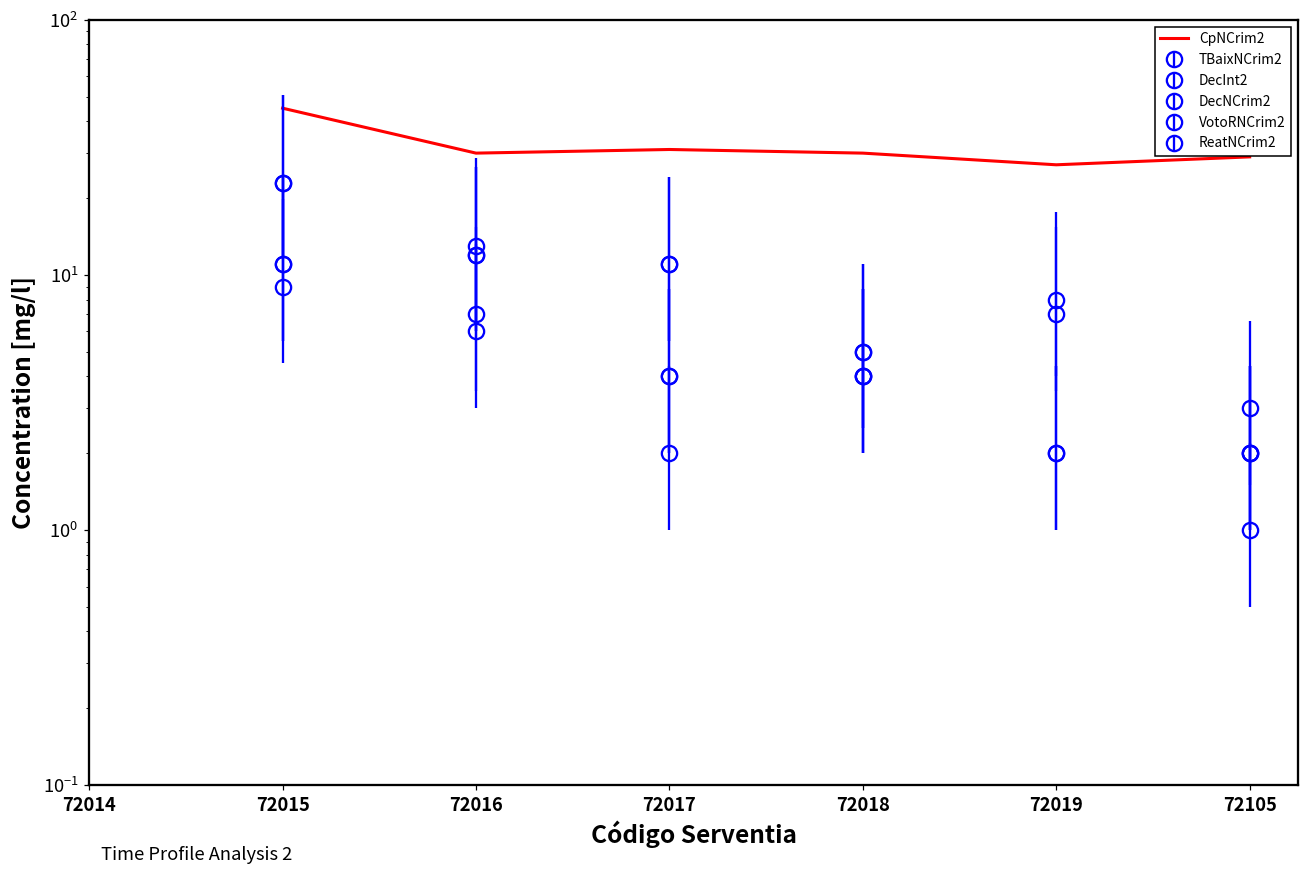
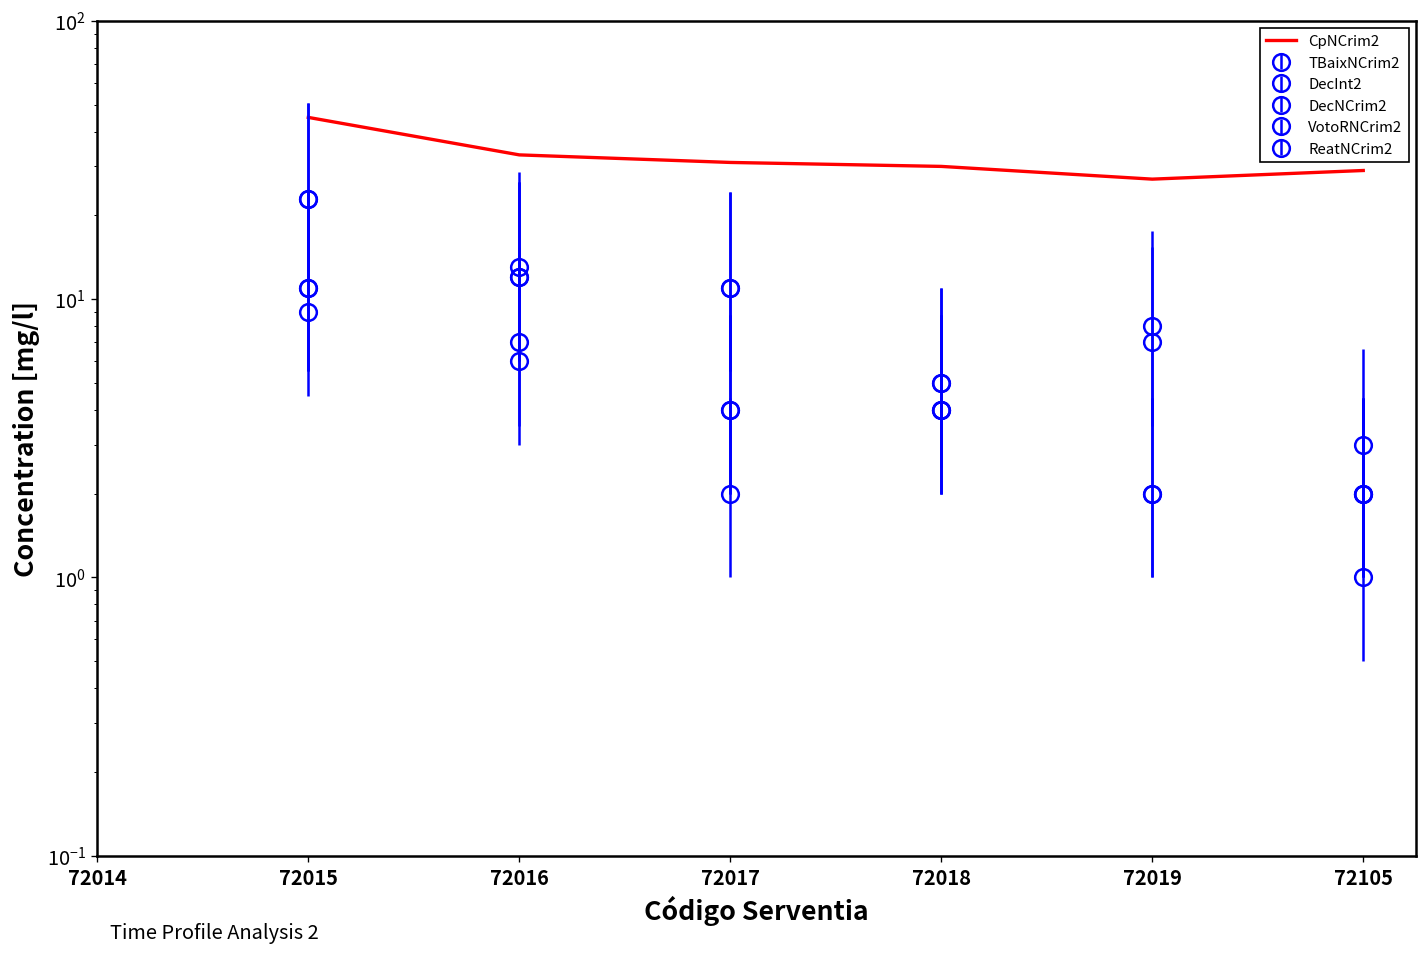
CpNCrim2, 72016: 30 -> 33
